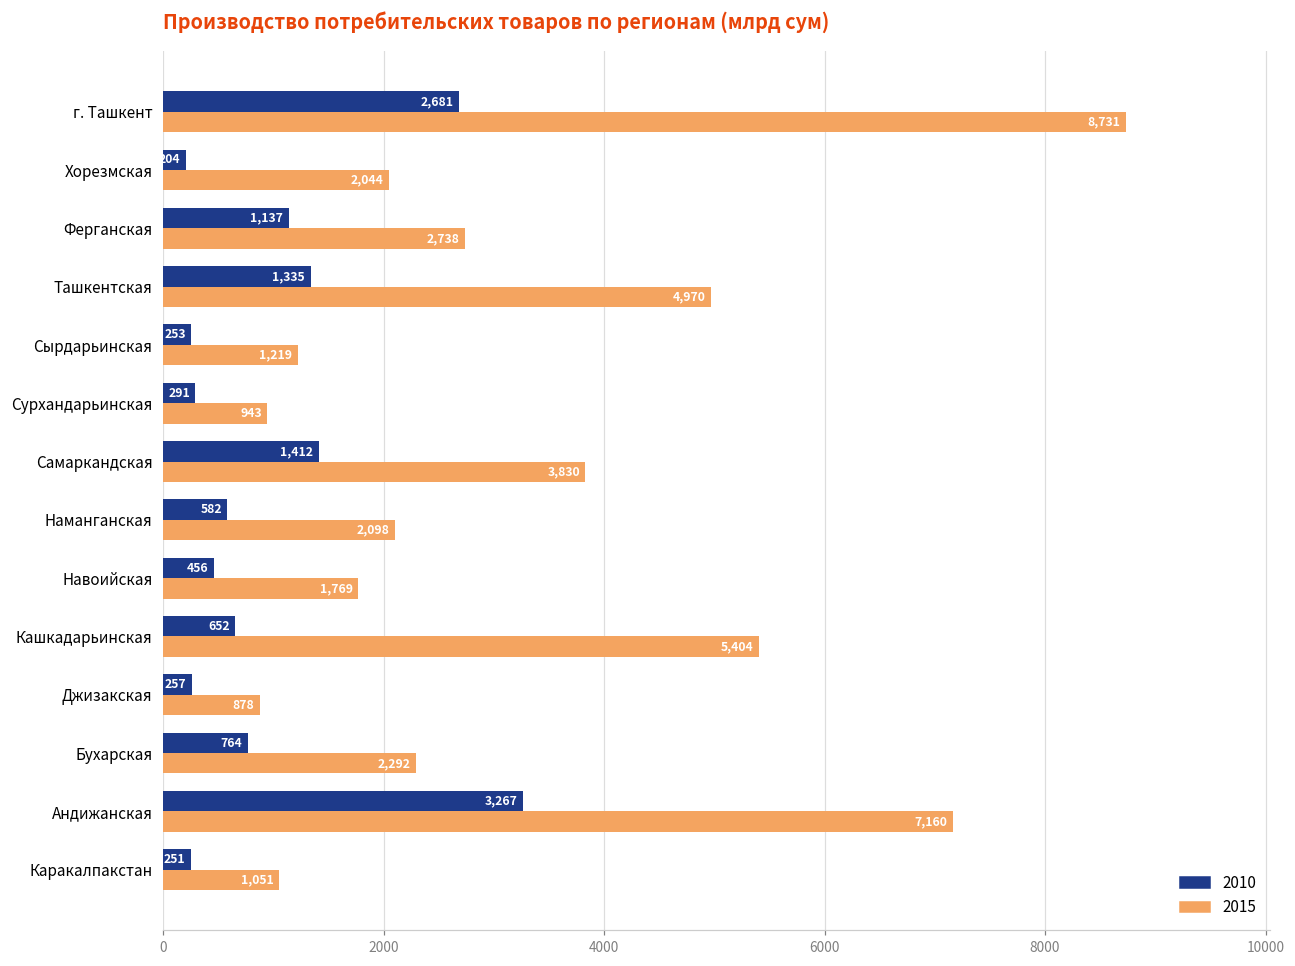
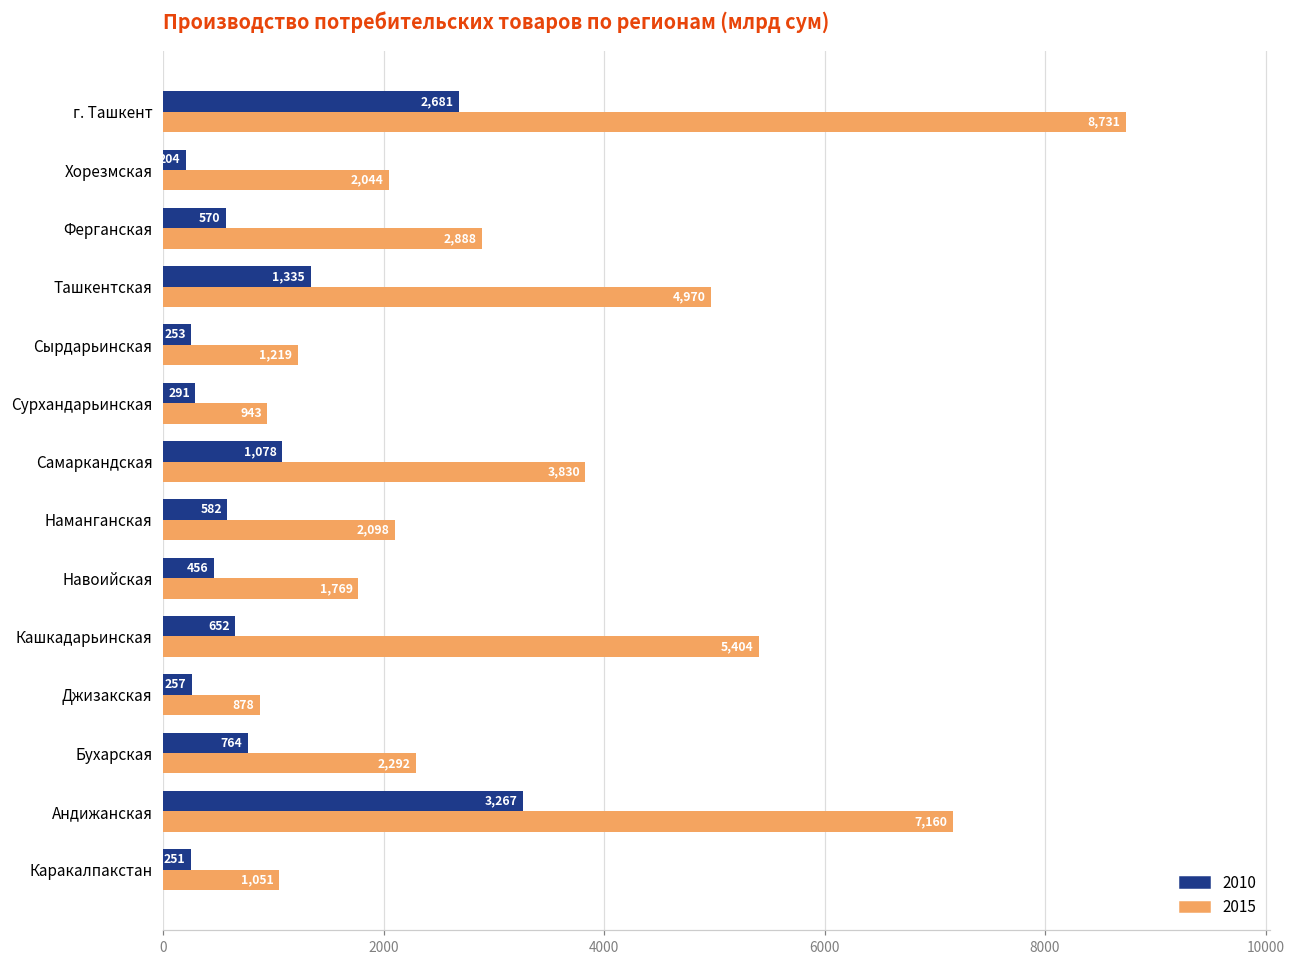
2010, Ферганская: 1,137 -> 570
2015, Ферганская: 2,738 -> 2,888
2010, Самаркандская: 1,412 -> 1,078
